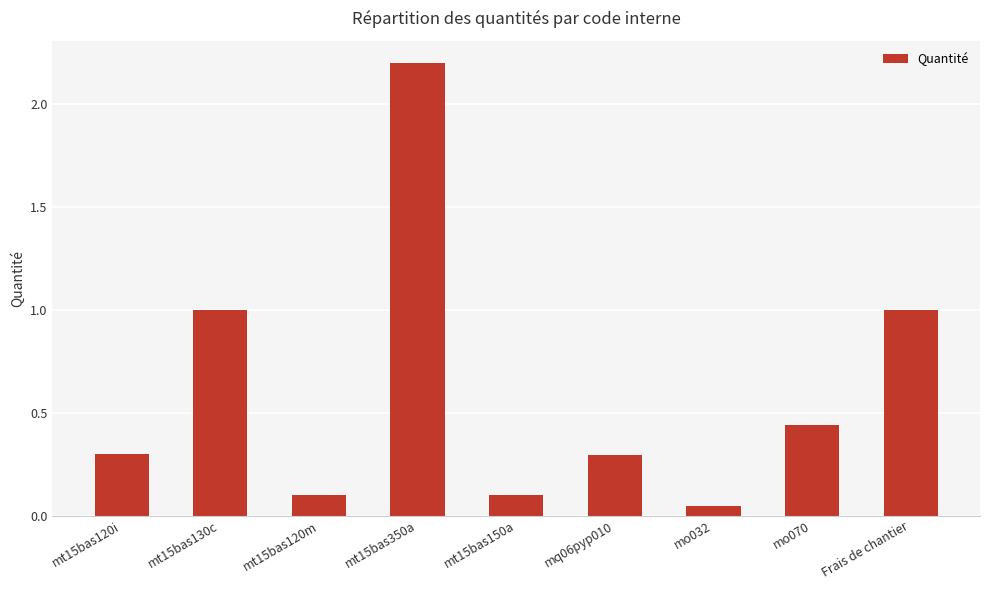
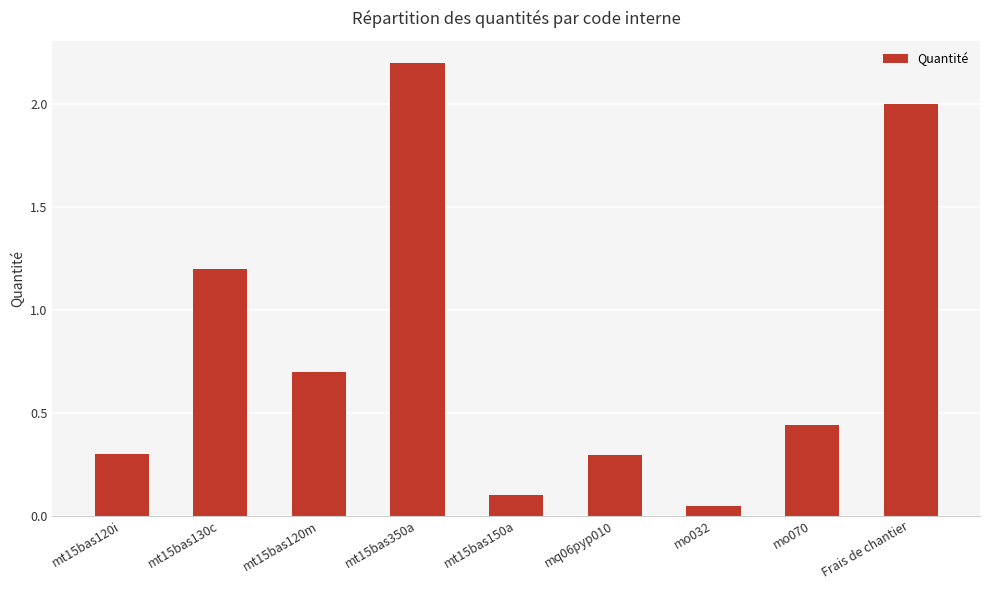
mt15bas130c: 1.0 -> 1.2
mt15bas120m: 0.1 -> 0.7
Frais de chantier: 1 -> 2
